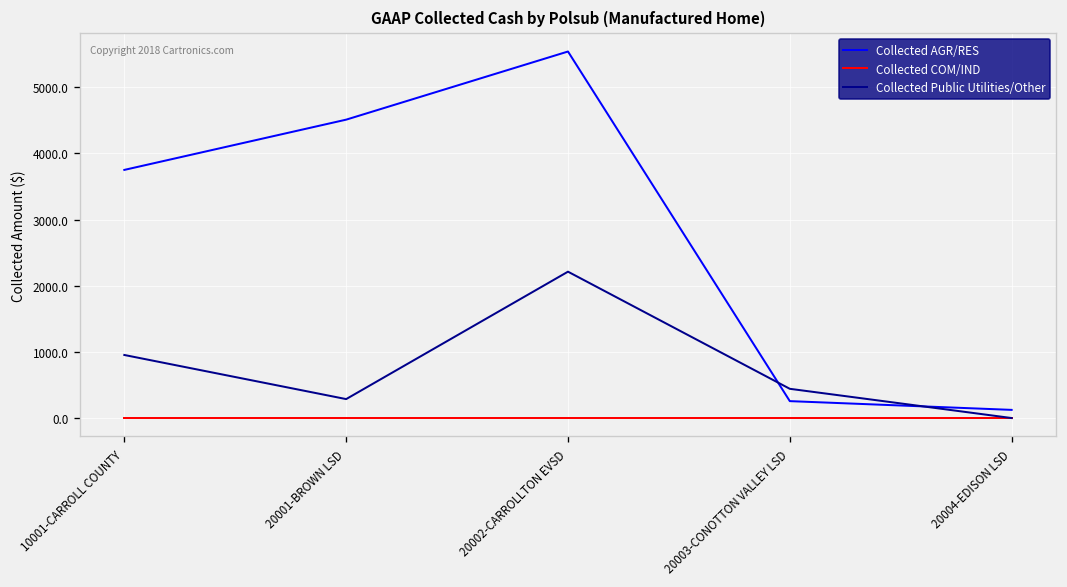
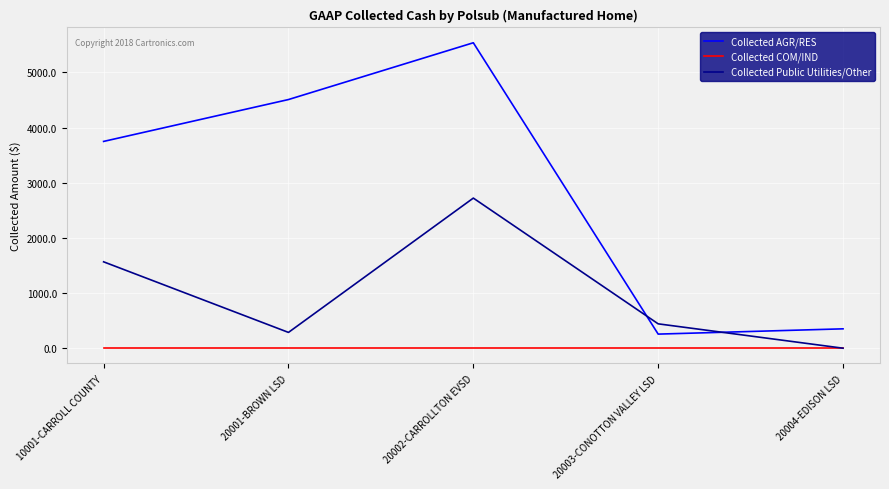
Collected Public Utilities/Other, 10001-CARROLL COUNTY: 1000 -> 1600
Collected Public Utilities/Other, 20002-CARROLLTON EVSD: 2200 -> 2700
Collected AGR/RES, 20004-EDISON LSD: 100 -> 400
